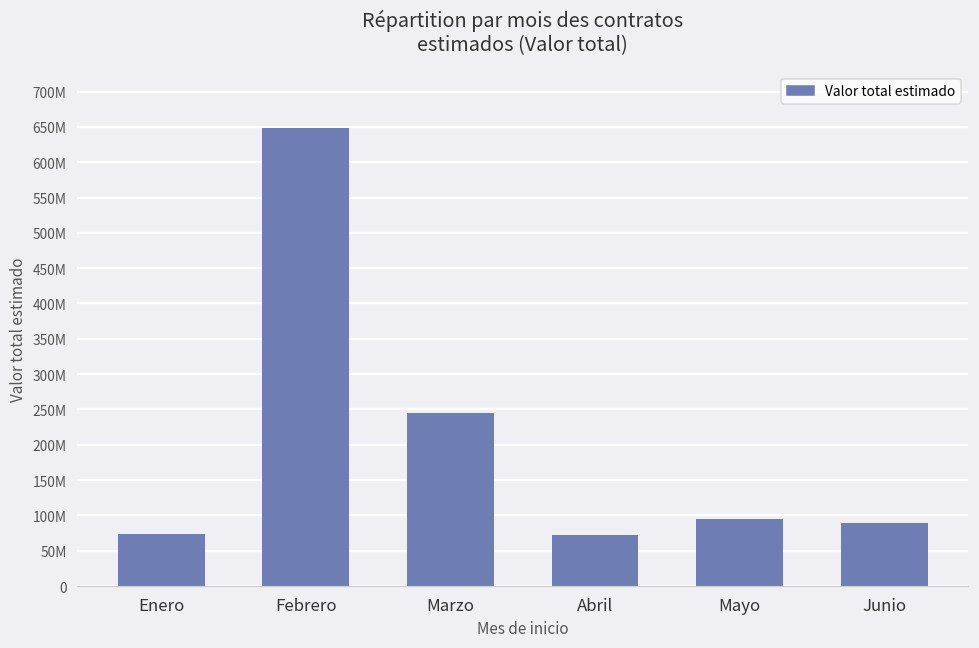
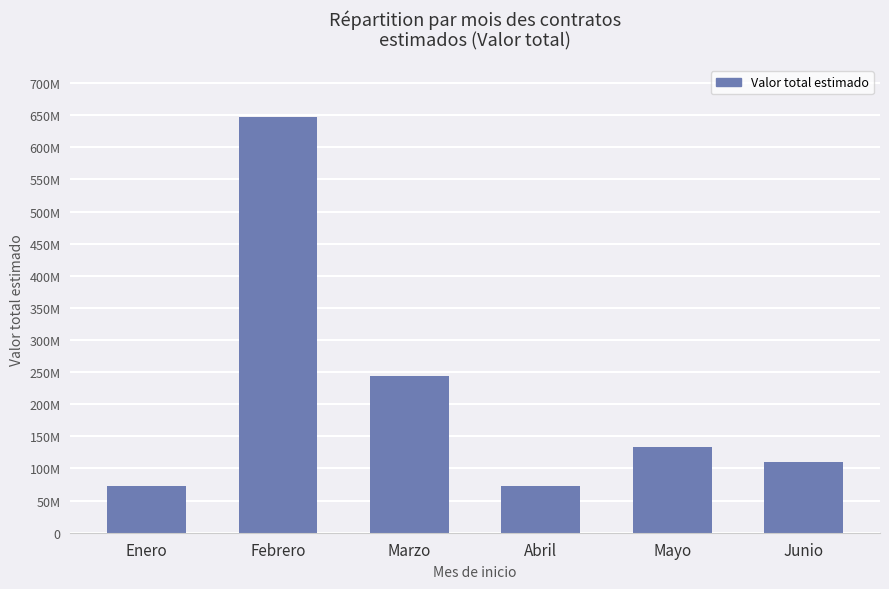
Mayo: 100000000 -> 130000000
Junio: 90000000 -> 110000000
